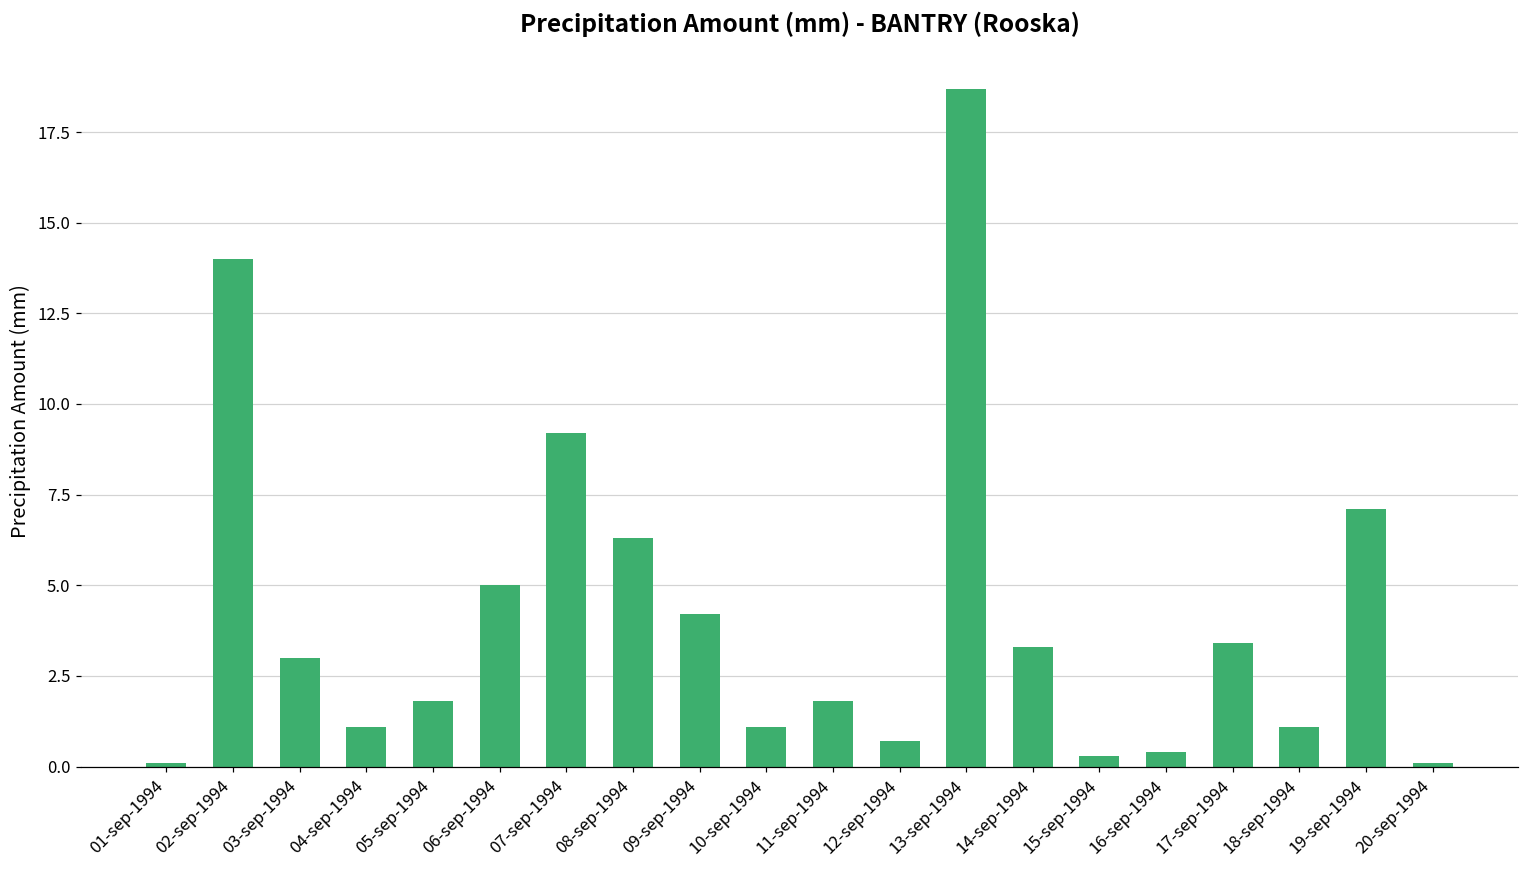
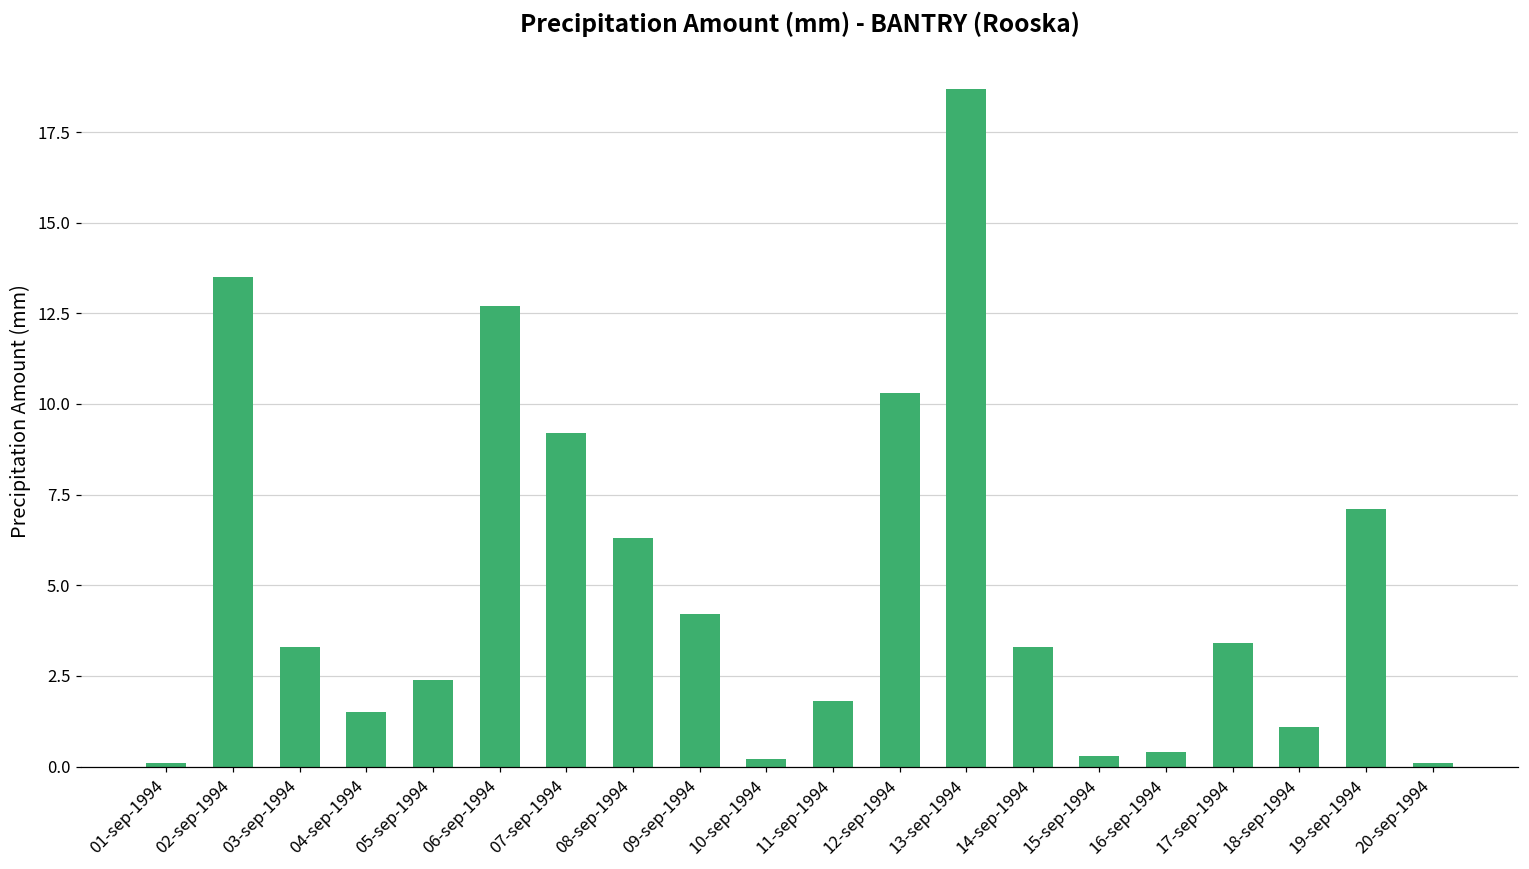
02-sep-1994: 14.0 -> 13.5
03-sep-1994: 3.0 -> 3.3
04-sep-1994: 1.1 -> 1.5
05-sep-1994: 1.8 -> 2.4
06-sep-1994: 5.0 -> 12.7
10-sep-1994: 1.1 -> 0.2
12-sep-1994: 0.7 -> 10.3
